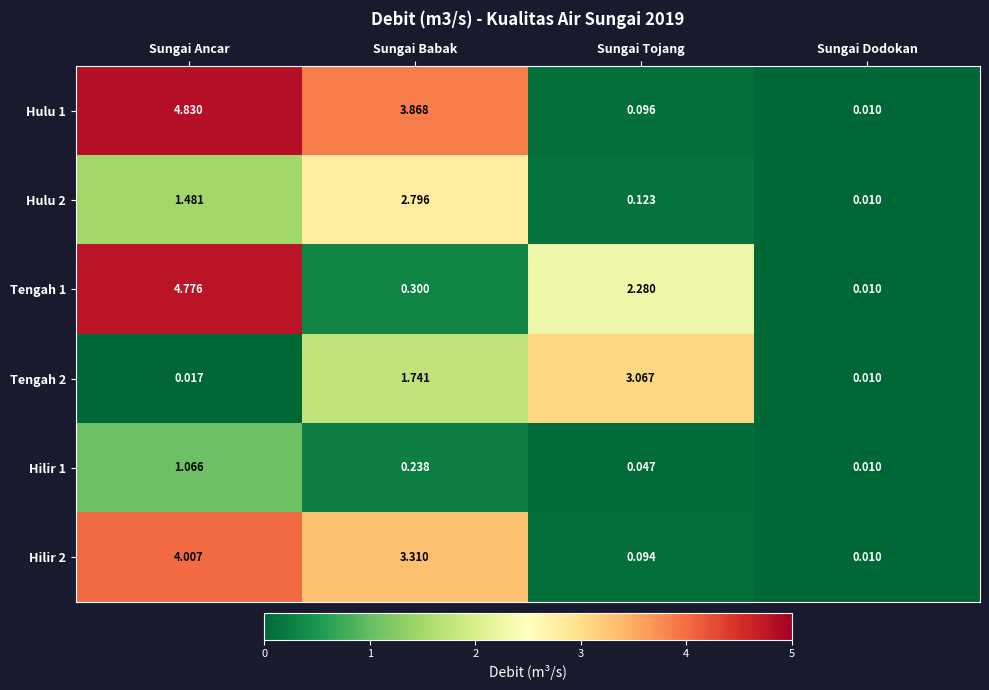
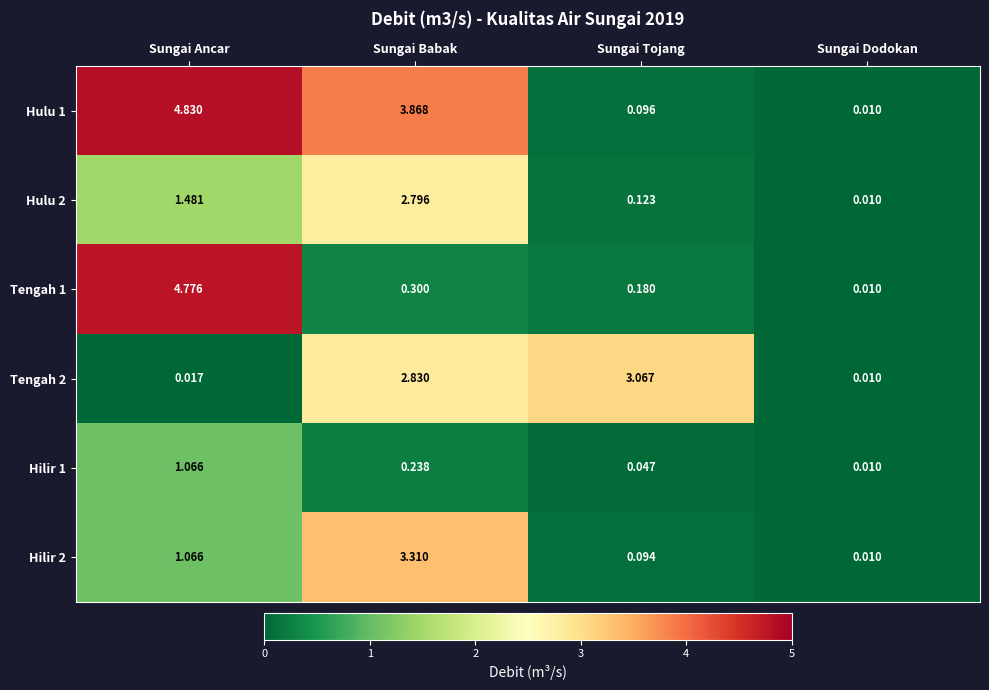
Tengah 1, Sungai Tojang: 2.280 -> 0.180
Tengah 2, Sungai Babak: 1.741 -> 2.830
Hilir 2, Sungai Ancar: 4.007 -> 1.066
